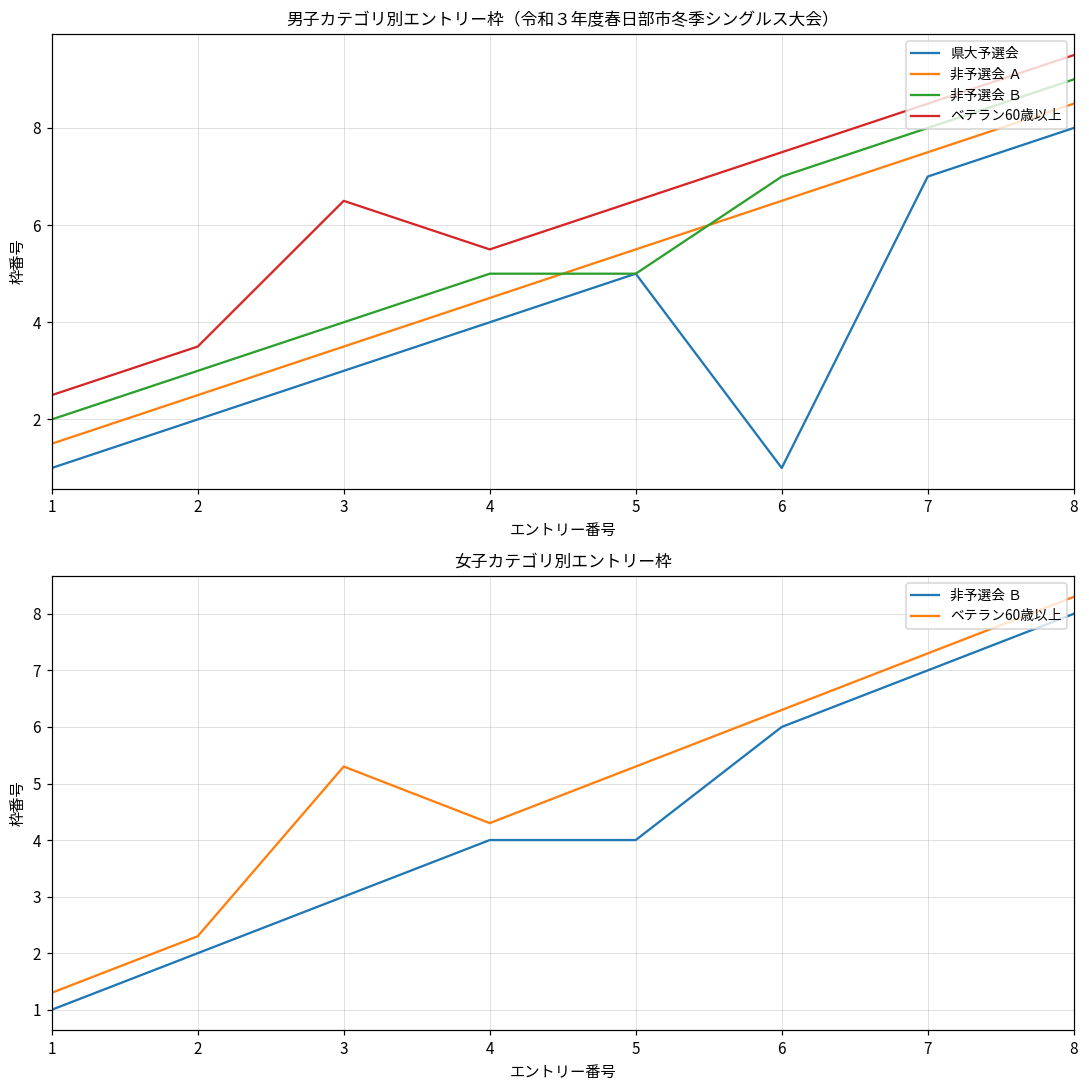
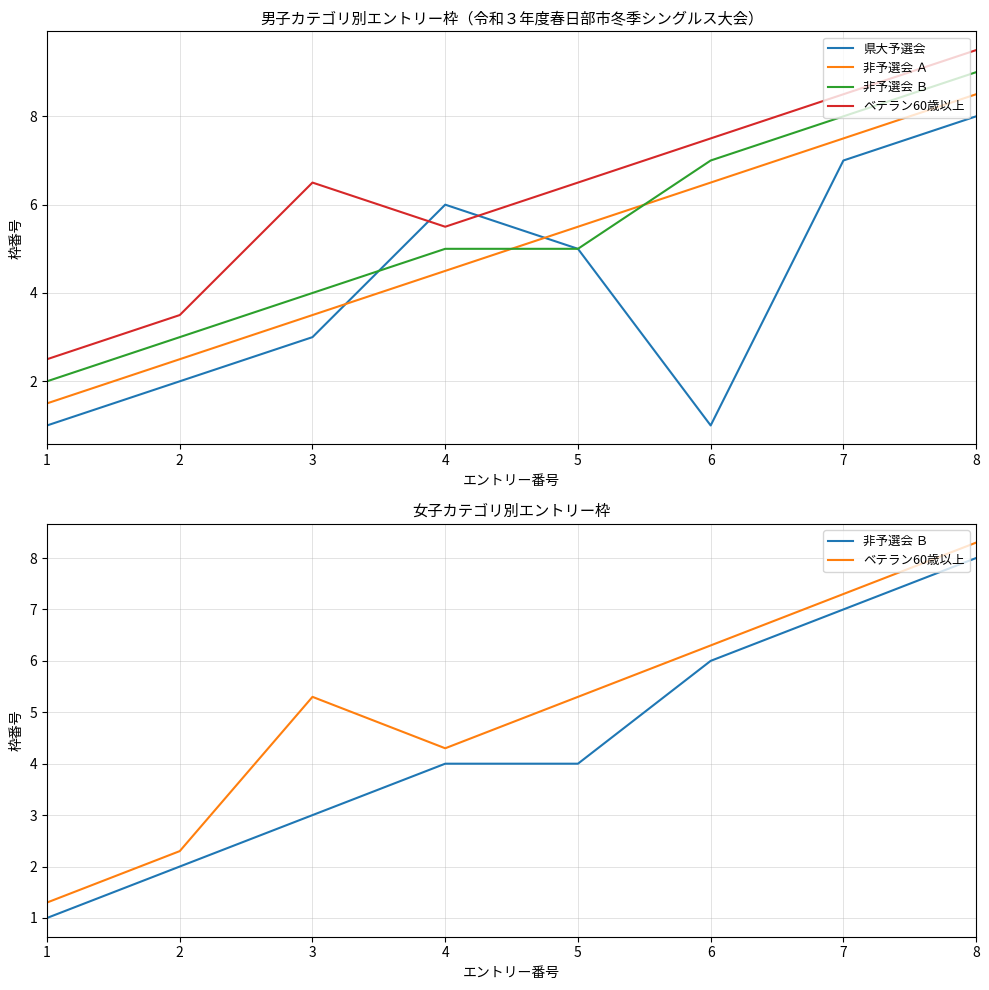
男子カテゴリ別エントリー枠（令和３年度春日部市冬季シングルス大会）, 県大予選会, 4: 4 -> 6
